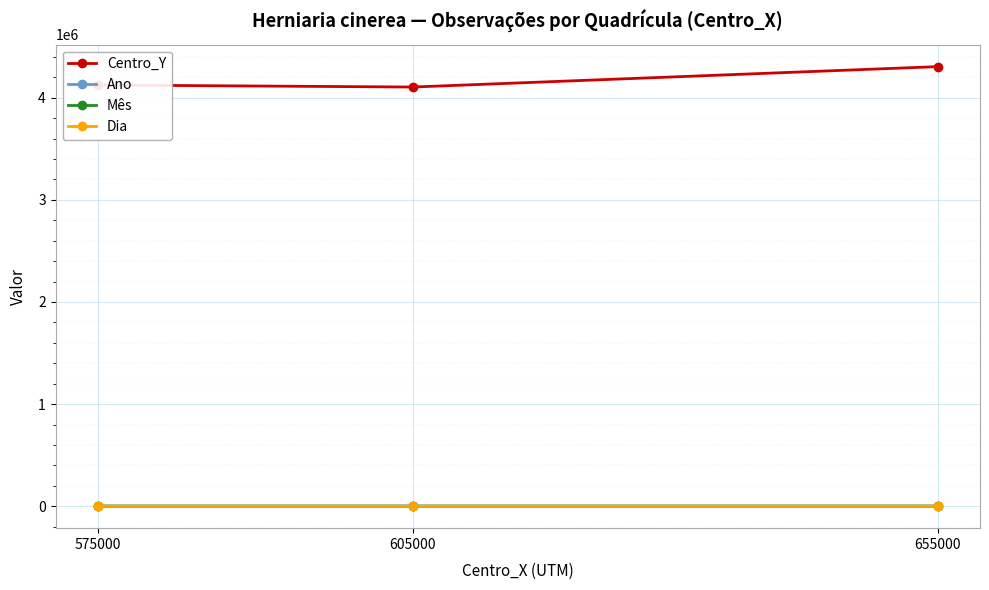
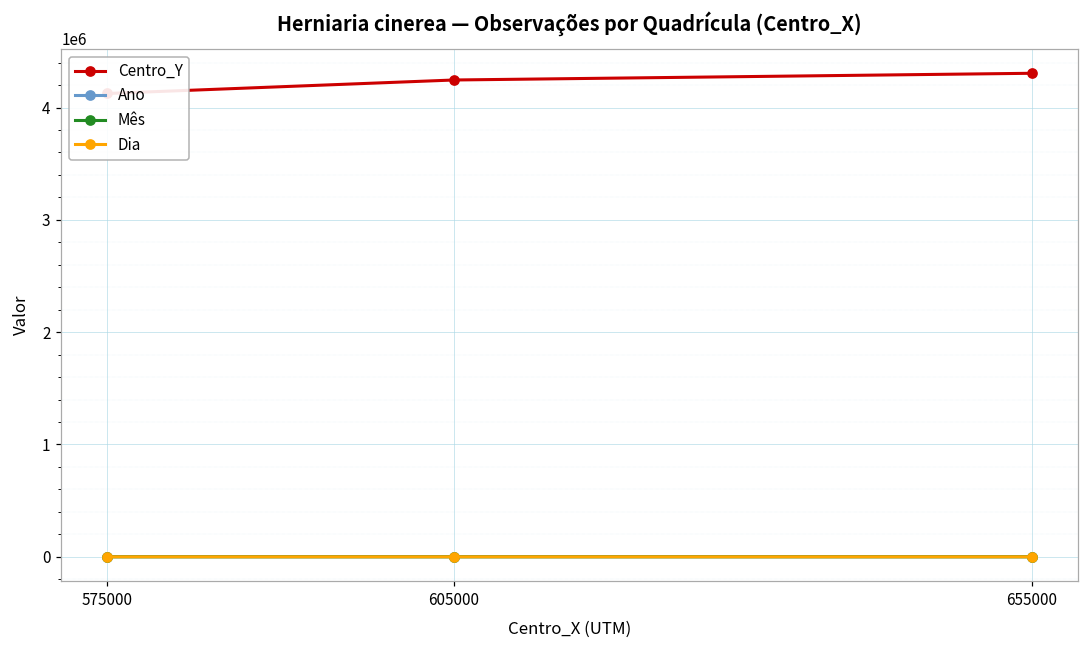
Centro_Y, 605000: 4110000 -> 4250000
